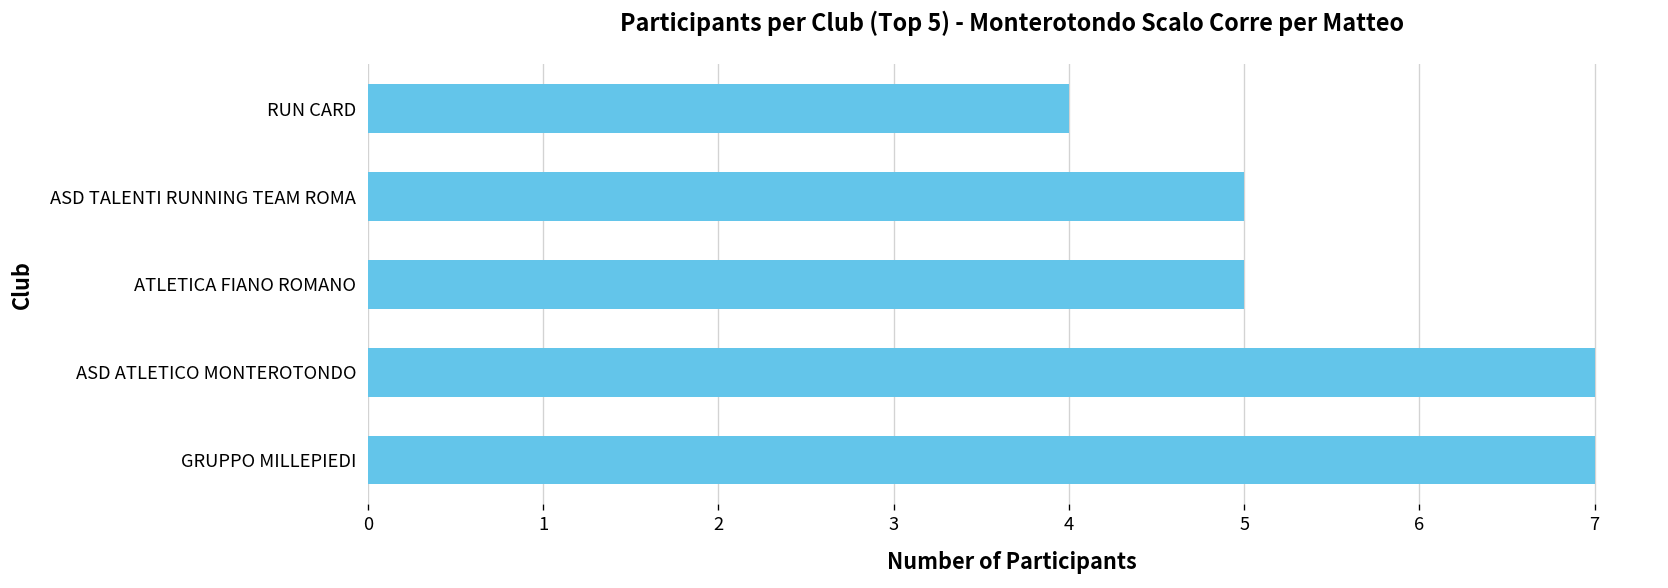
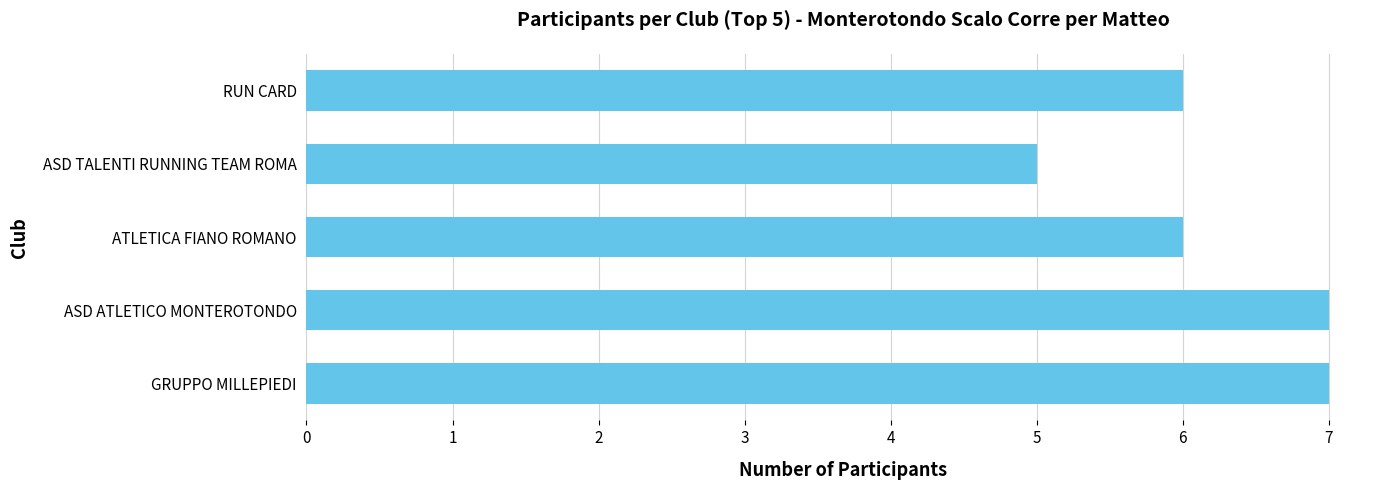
RUN CARD: 4 -> 6
ATLETICA FIANO ROMANO: 5 -> 6
